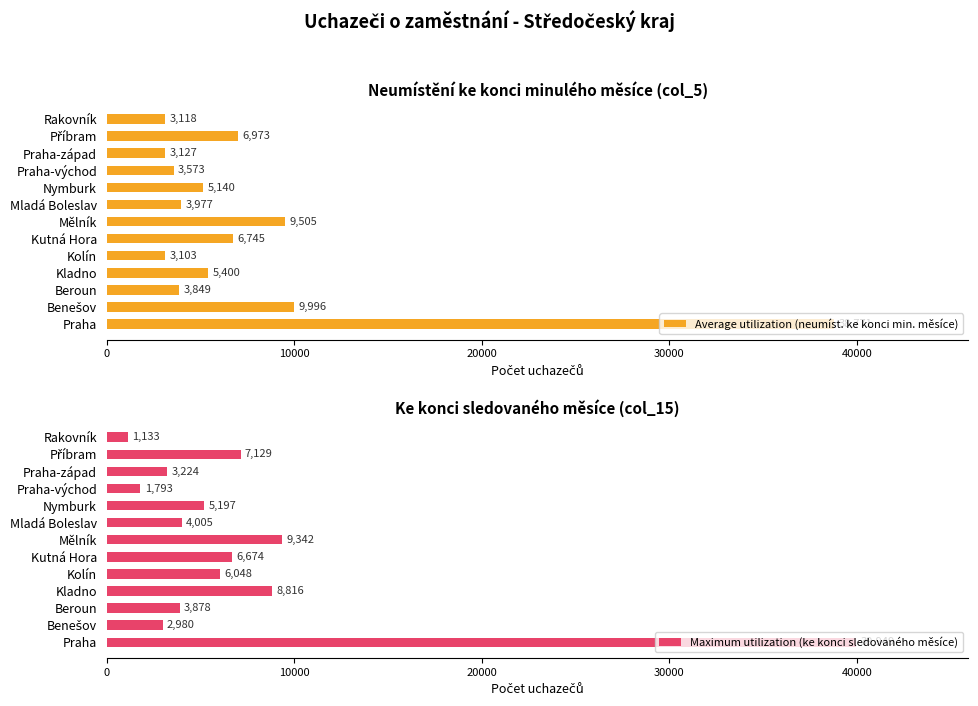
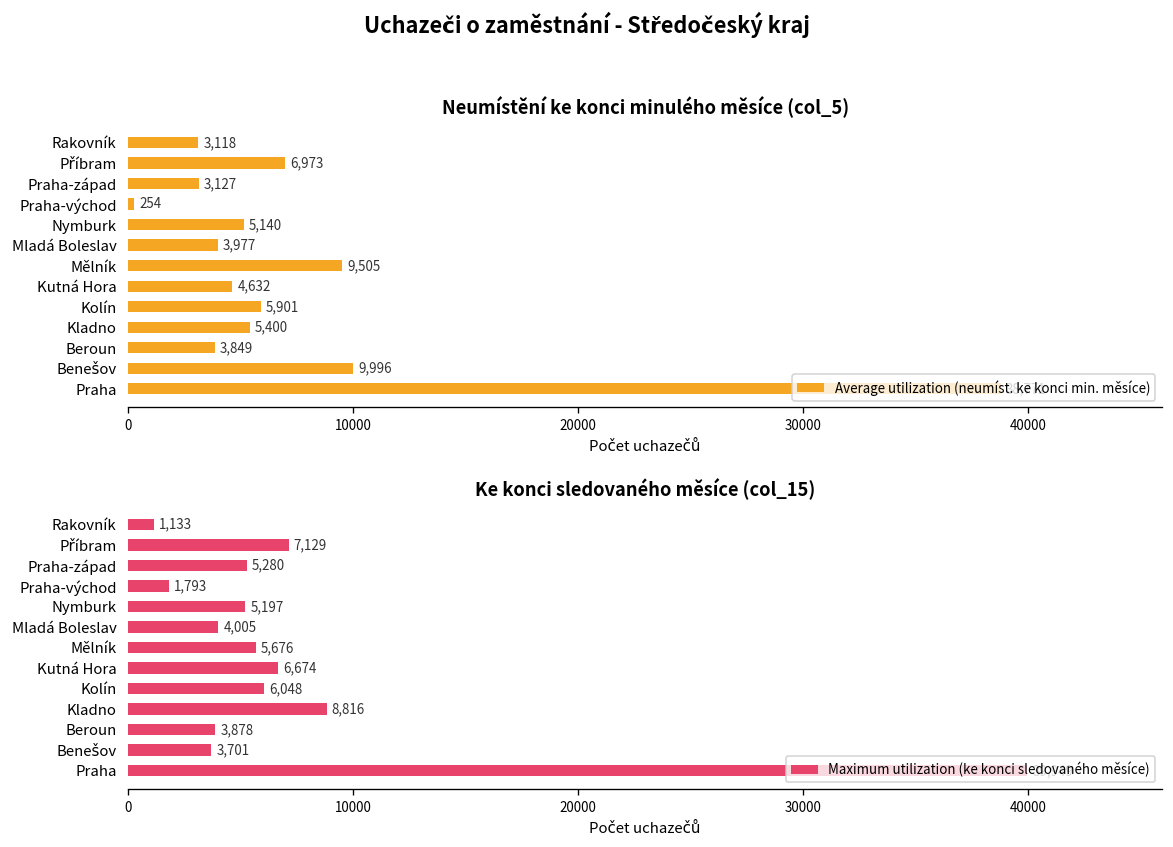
Neumístění ke konci minulého měsíce (col_5), Praha-východ: 3,573 -> 254
Neumístění ke konci minulého měsíce (col_5), Kutná Hora: 6,745 -> 4,632
Neumístění ke konci minulého měsíce (col_5), Kolín: 3,103 -> 5,901
Ke konci sledovaného měsíce (col_15), Praha-západ: 3,224 -> 5,280
Ke konci sledovaného měsíce (col_15), Mělník: 9,342 -> 5,676
Ke konci sledovaného měsíce (col_15), Benešov: 2,980 -> 3,701
